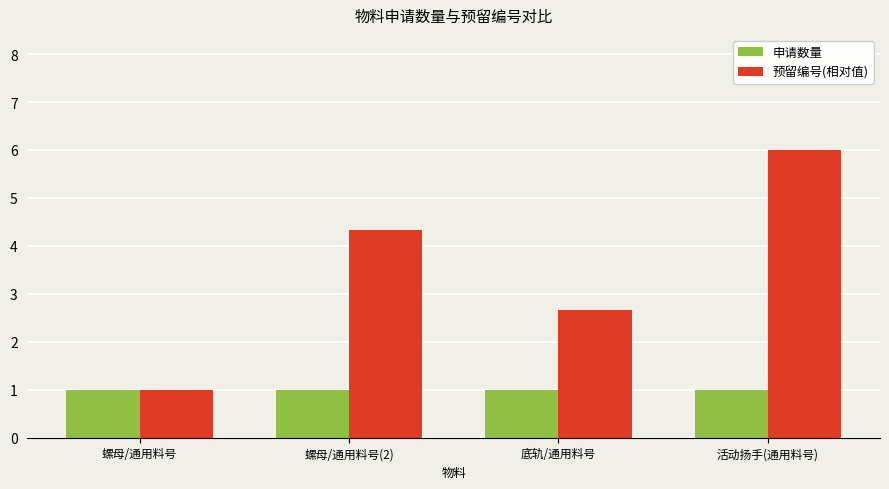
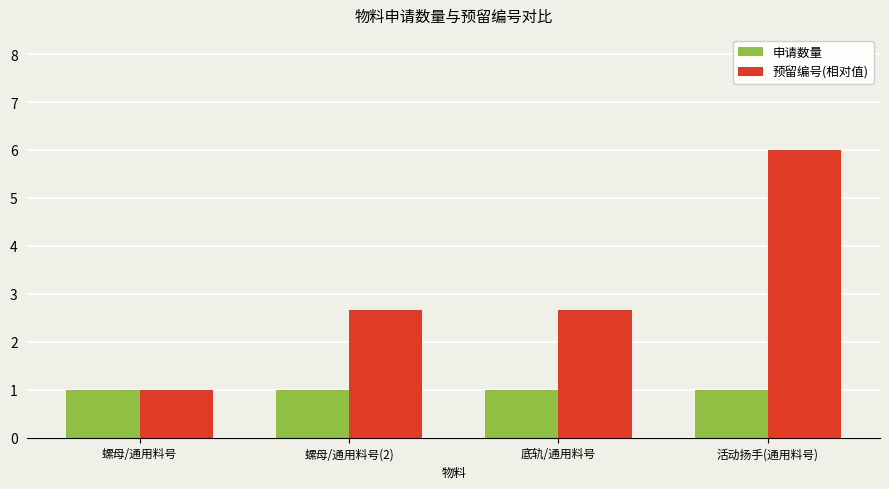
预留编号(相对值), 螺母/通用料号(2): 4.3 -> 2.7
